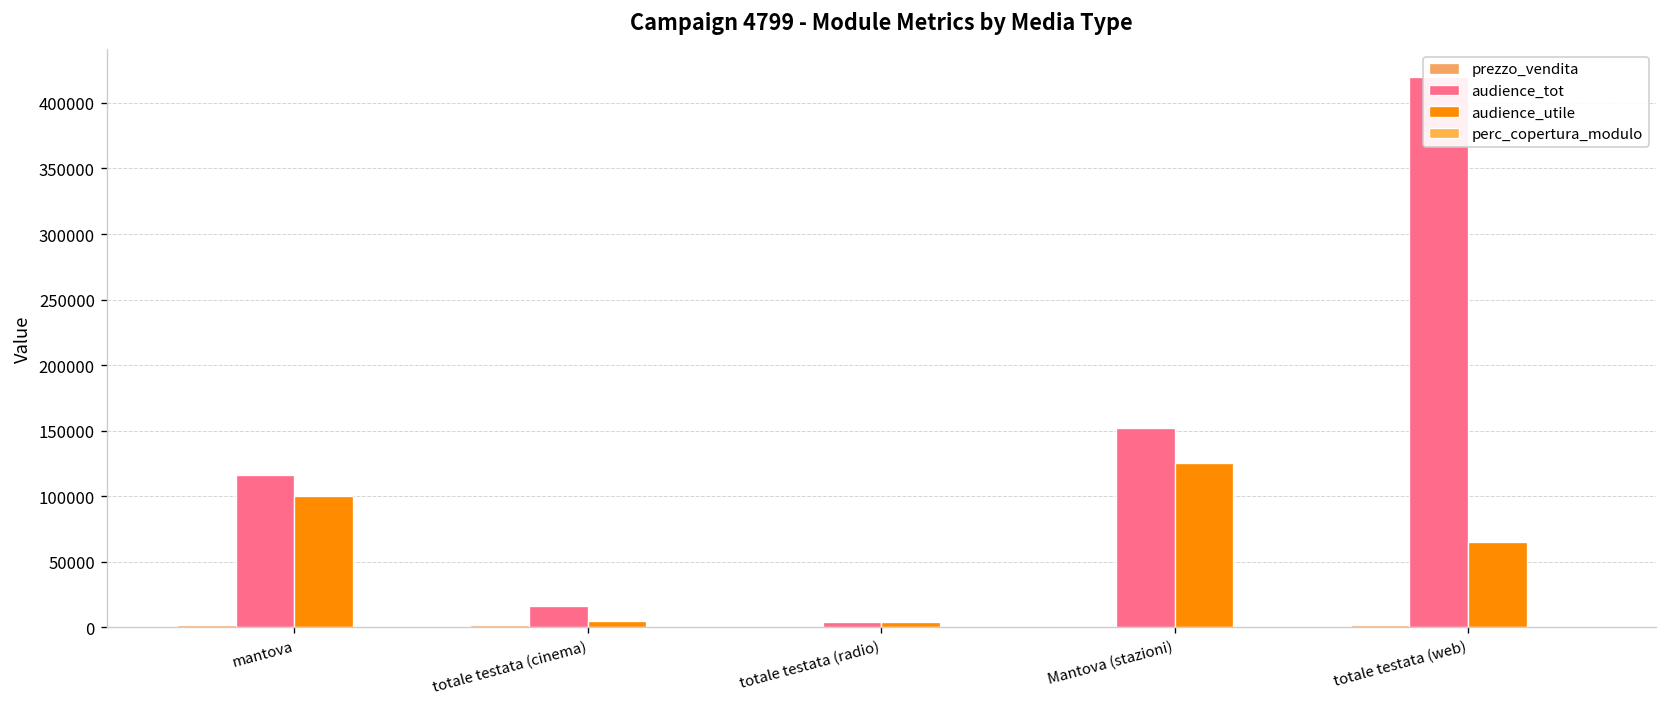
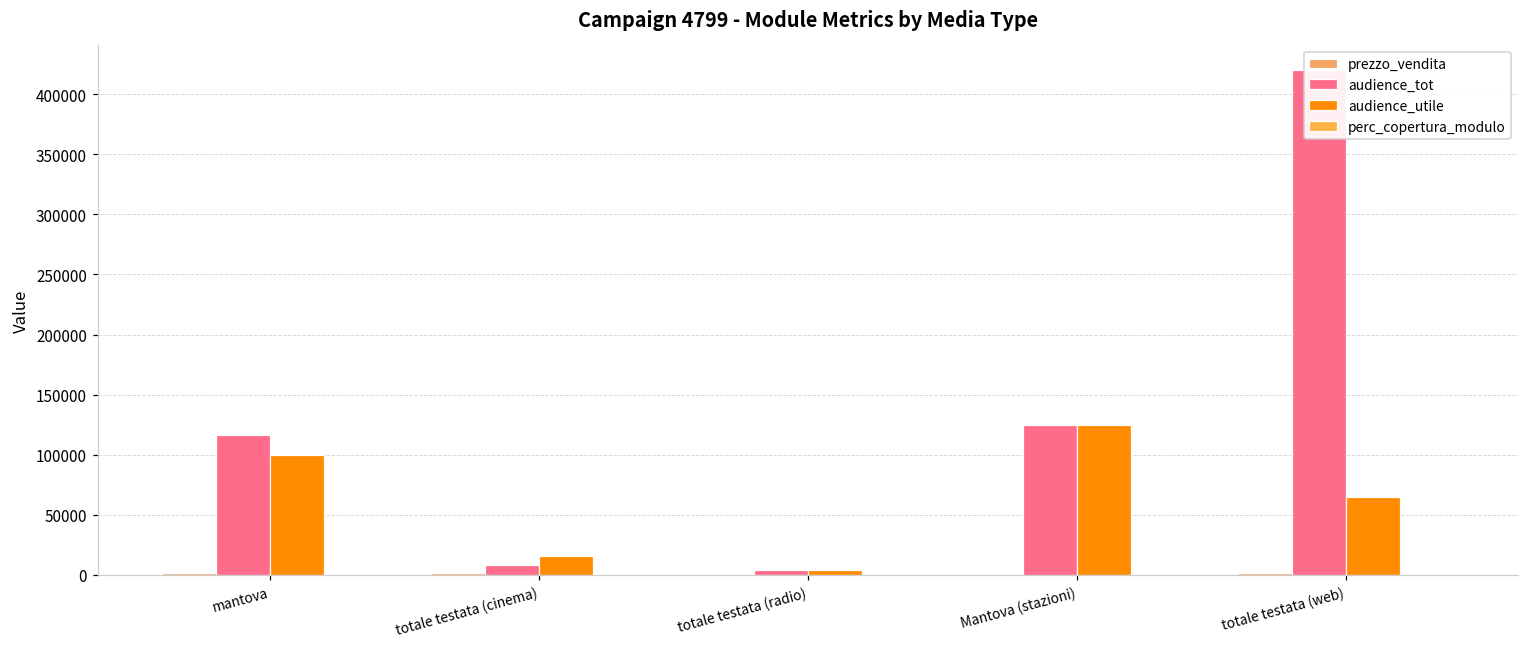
audience_tot, totale testata (cinema): 16000 -> 8000
audience_utile, totale testata (cinema): 5000 -> 16000
audience_tot, Mantova (stazioni): 152000 -> 125000
